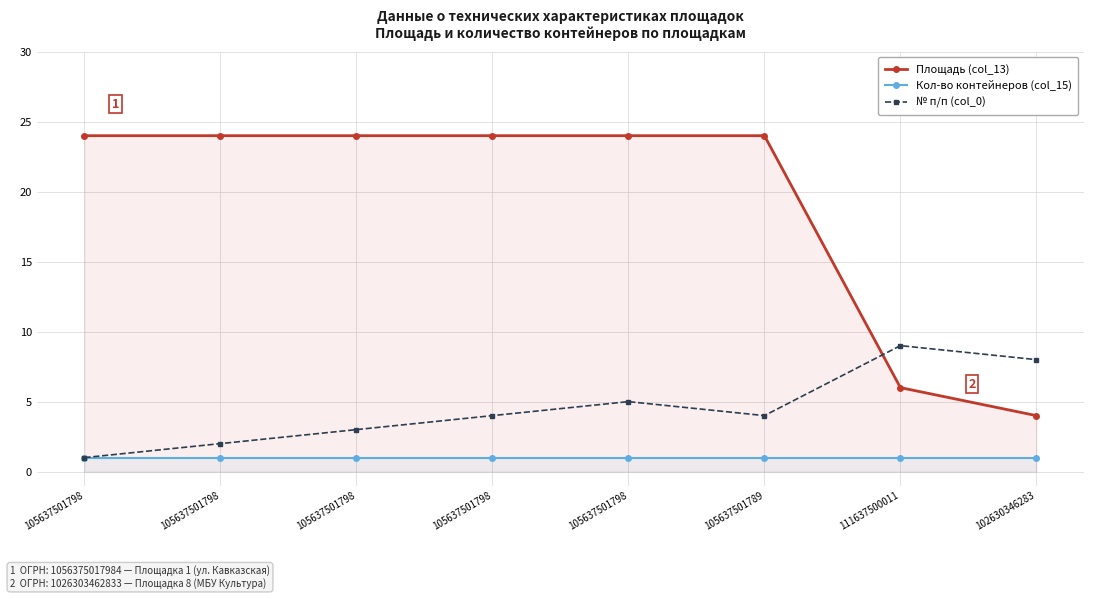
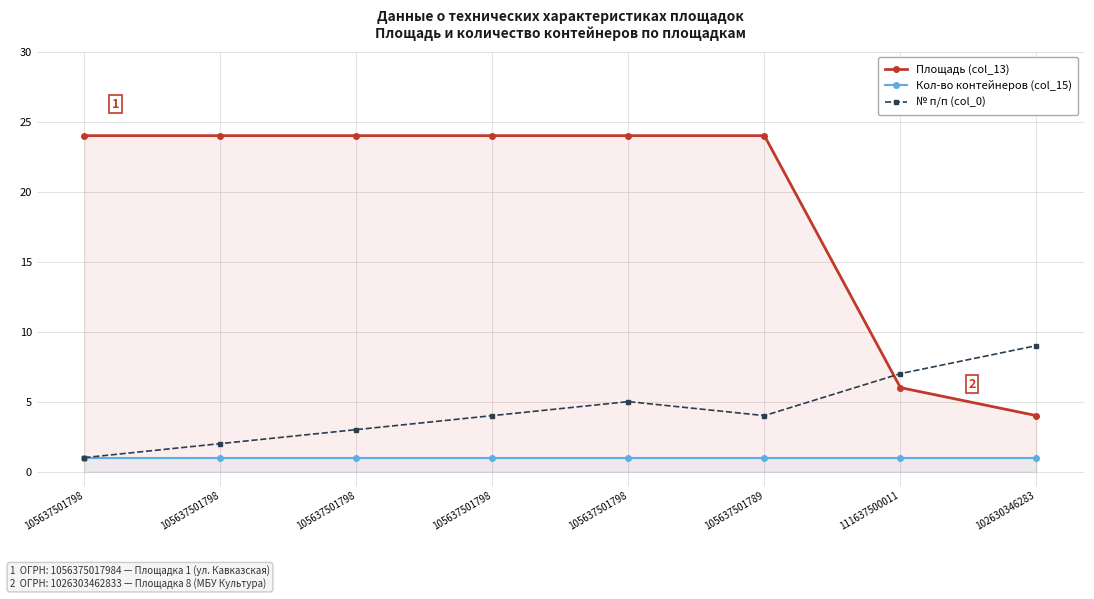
№ п/п (col_0), 111637500011: 9 -> 7
№ п/п (col_0), 102630346283: 8 -> 9
